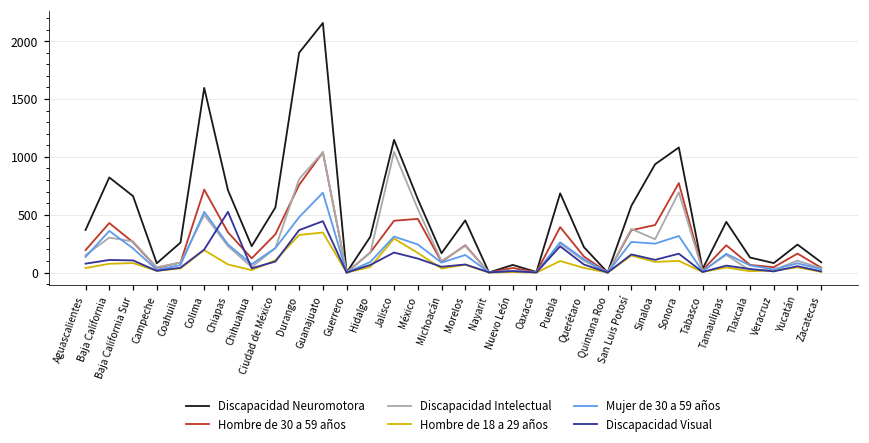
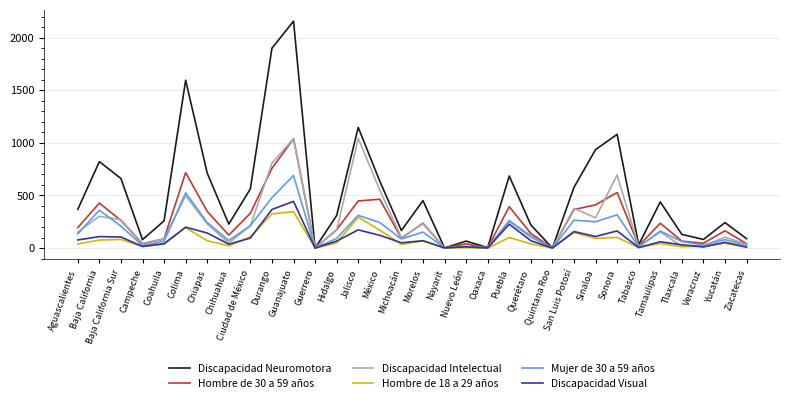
Discapacidad Visual, Chiapas: 530 -> 140
Hombre de 30 a 59 años, Sonora: 770 -> 530
